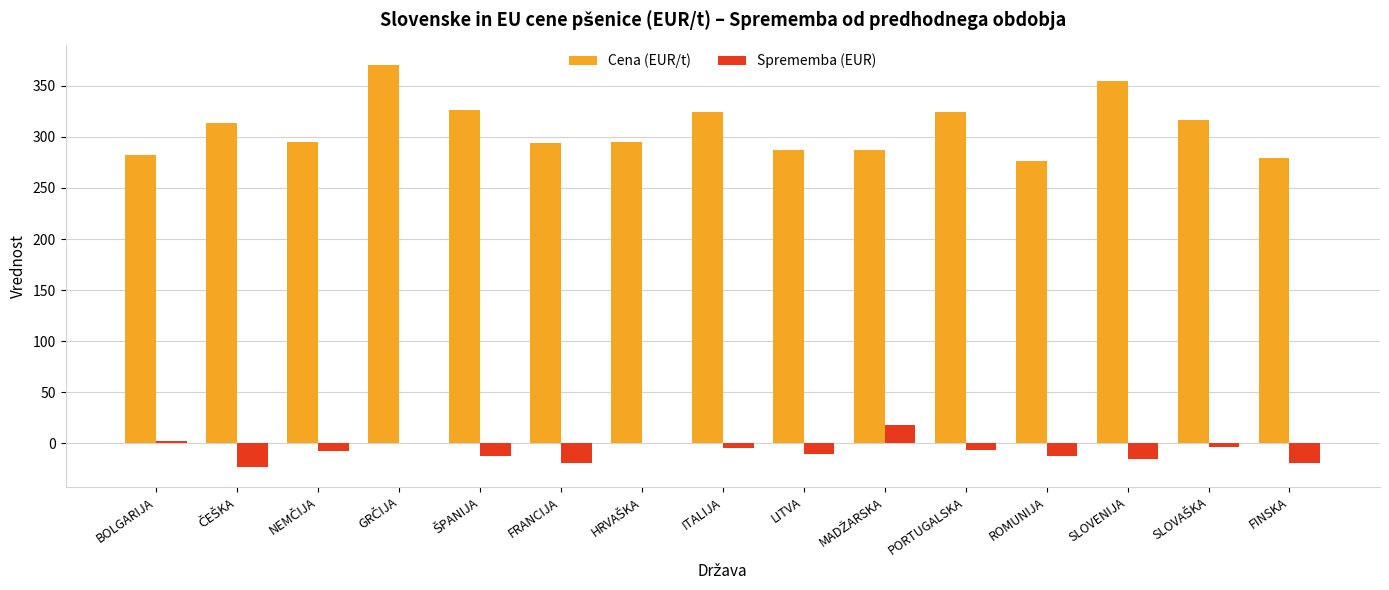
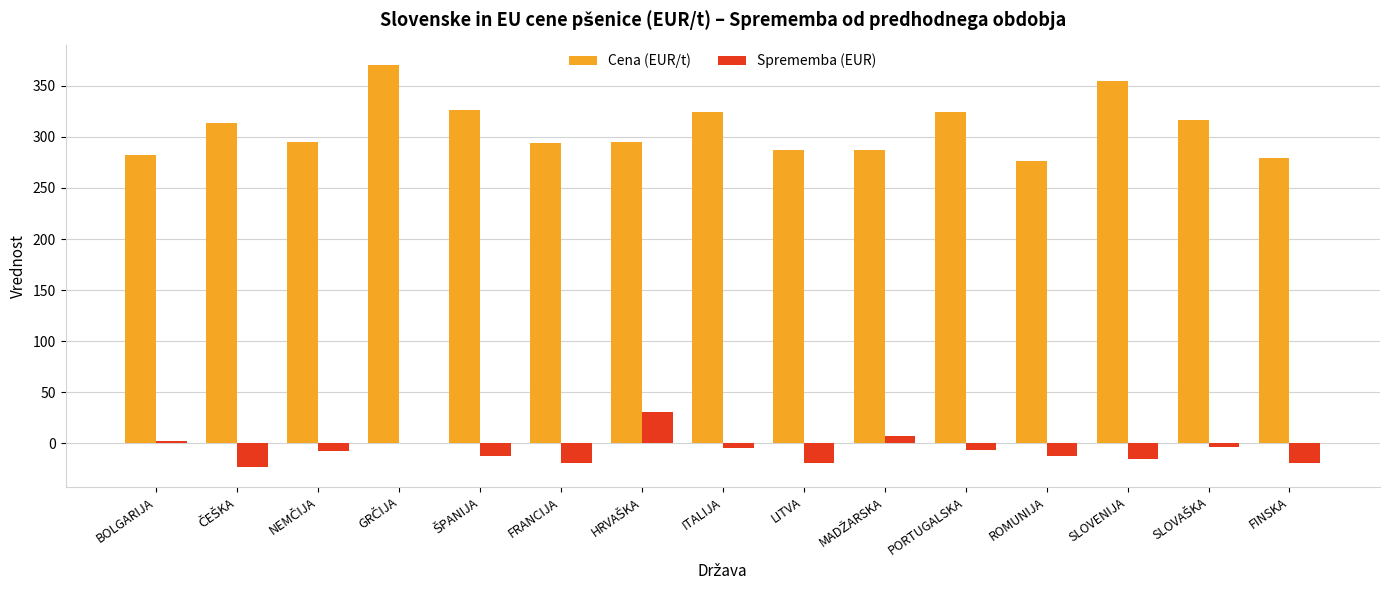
Sprememba (EUR), HRVAŠKA: 0 -> 31
Sprememba (EUR), LITVA: -10 -> -20
Sprememba (EUR), MADŽARSKA: 17 -> 7
